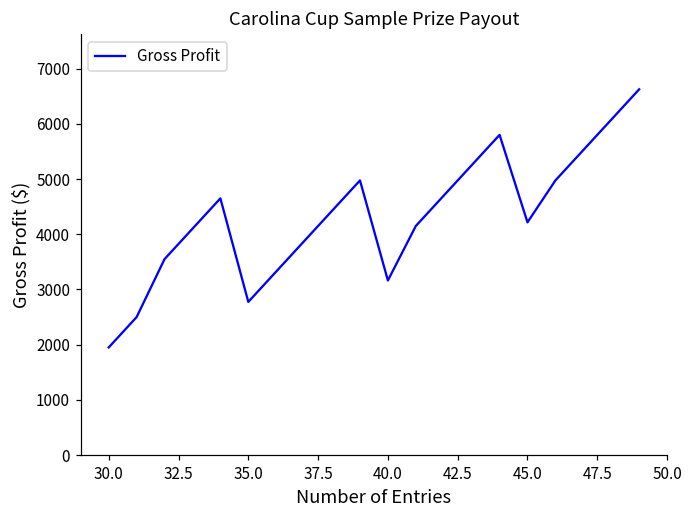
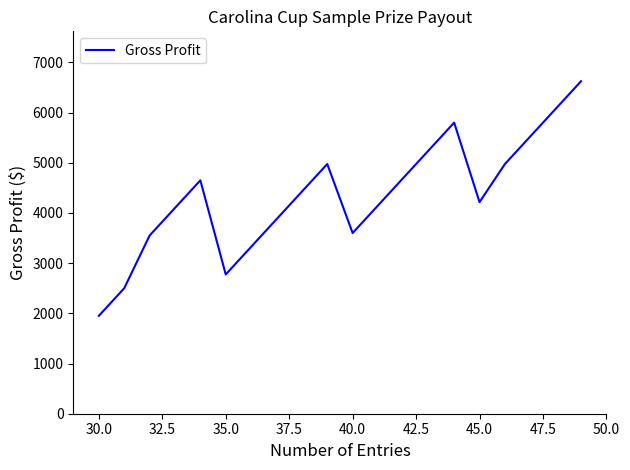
40.0: 3200 -> 3600
